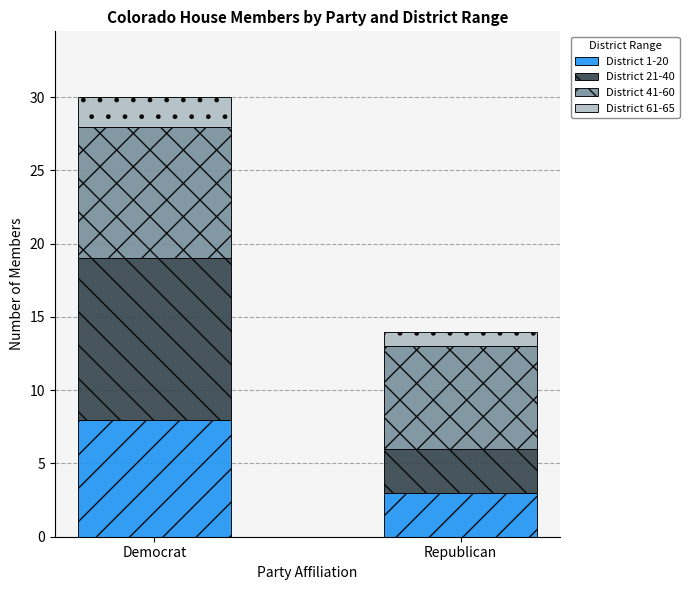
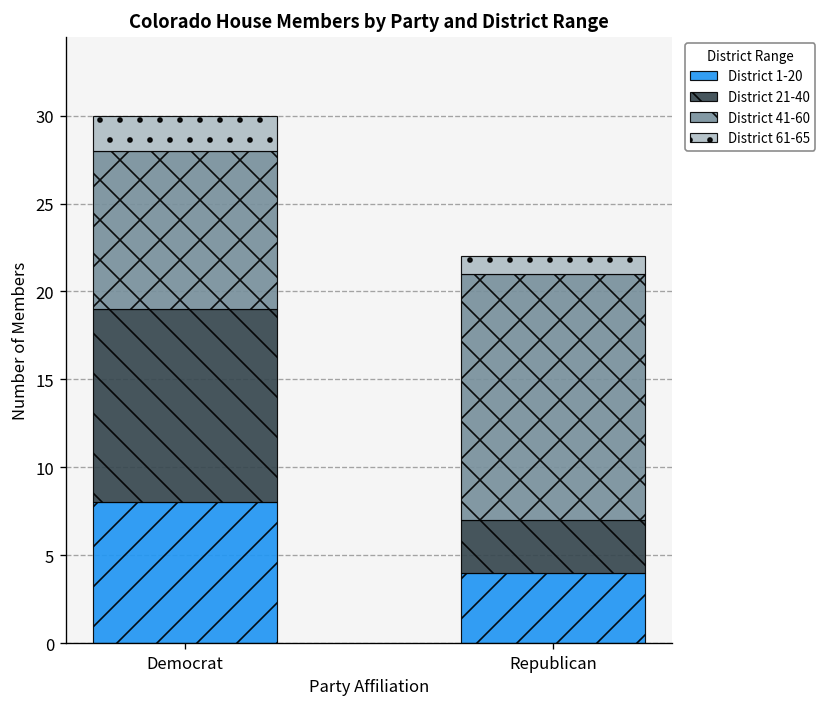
District 1-20, Republican: 3 -> 4
District 41-60, Republican: 7 -> 14
